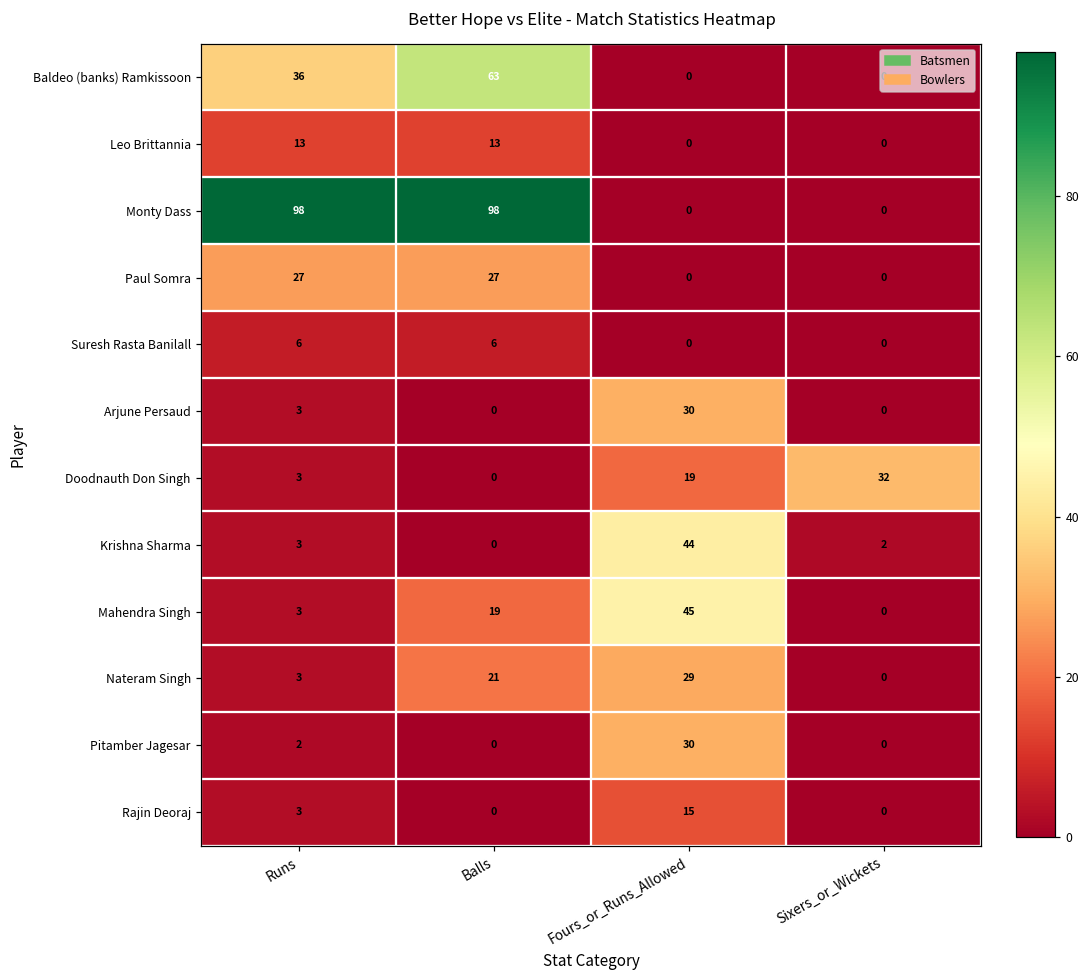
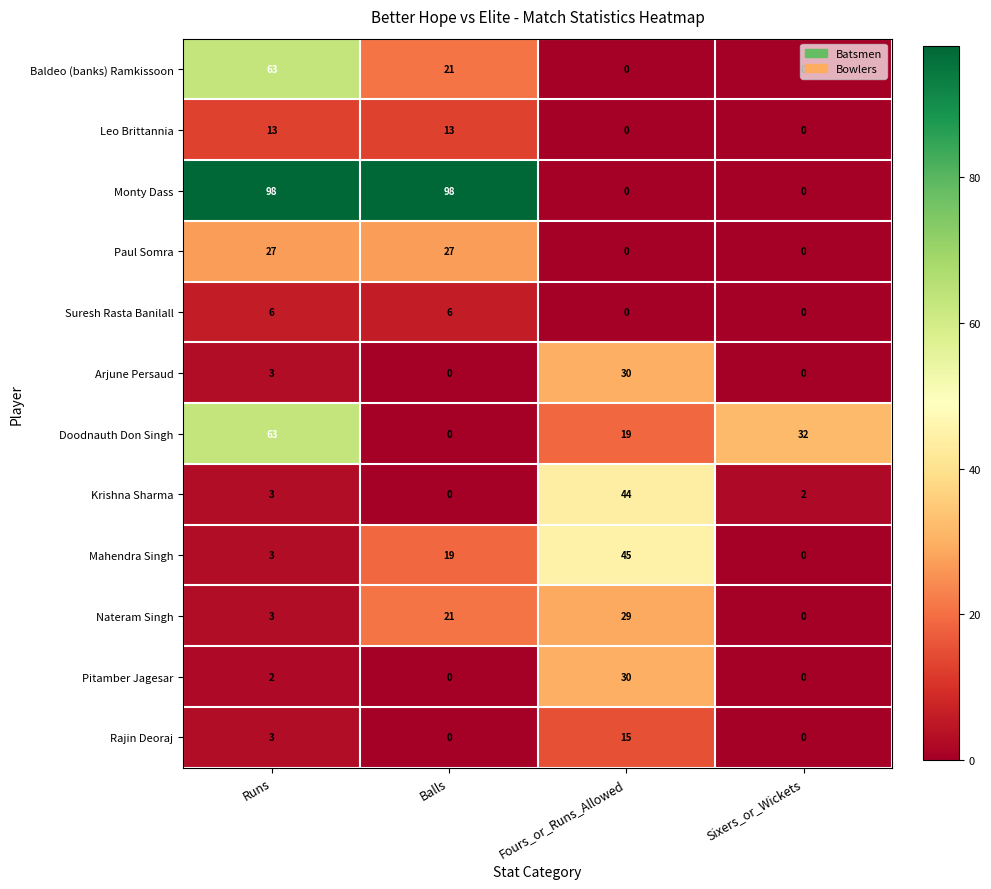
Baldeo (banks) Ramkissoon, Runs: 36 -> 63
Baldeo (banks) Ramkissoon, Balls: 63 -> 21
Doodnauth Don Singh, Runs: 3 -> 63
